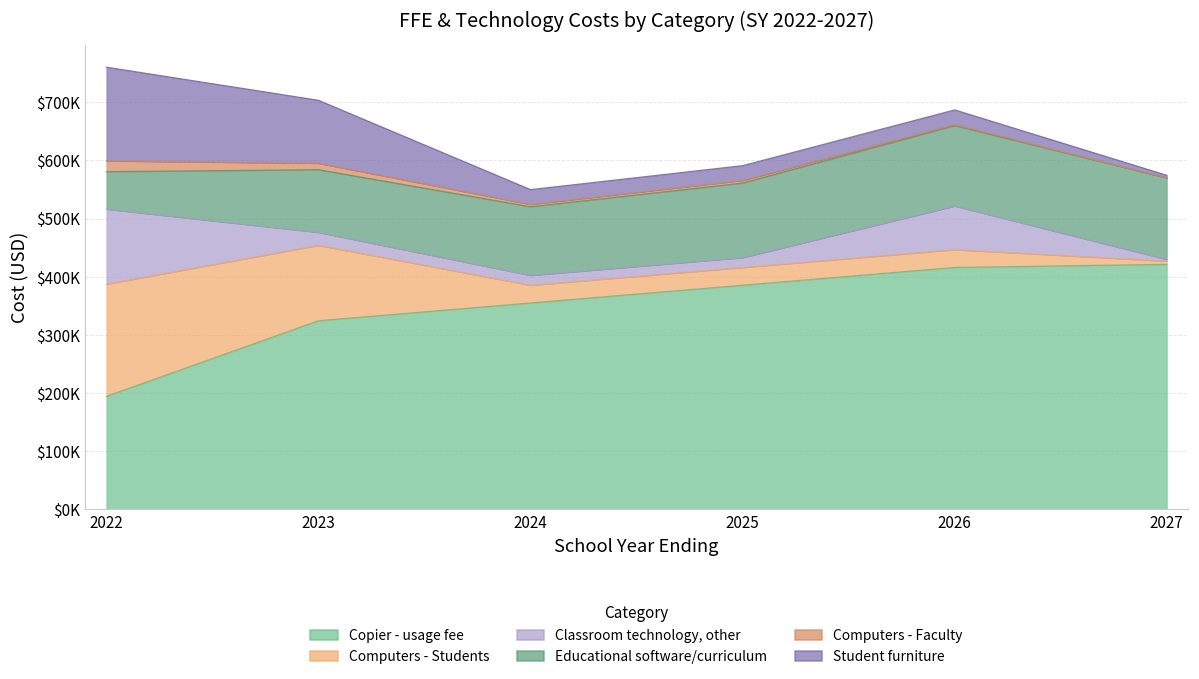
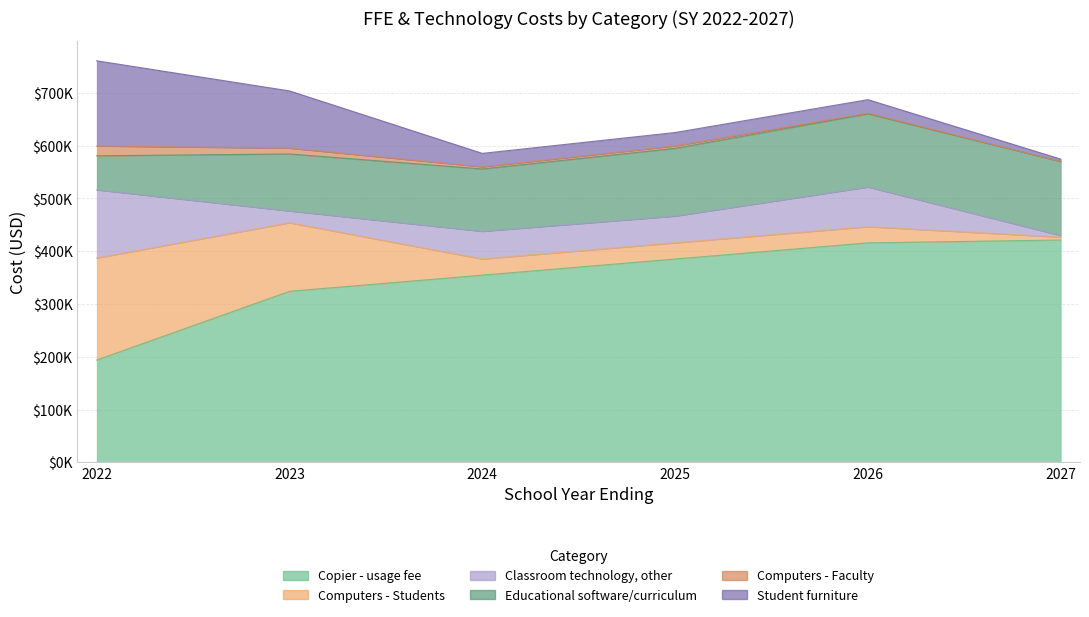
Classroom technology, other, 2024: $20000 -> $50000
Classroom technology, other, 2025: $20000 -> $50000
